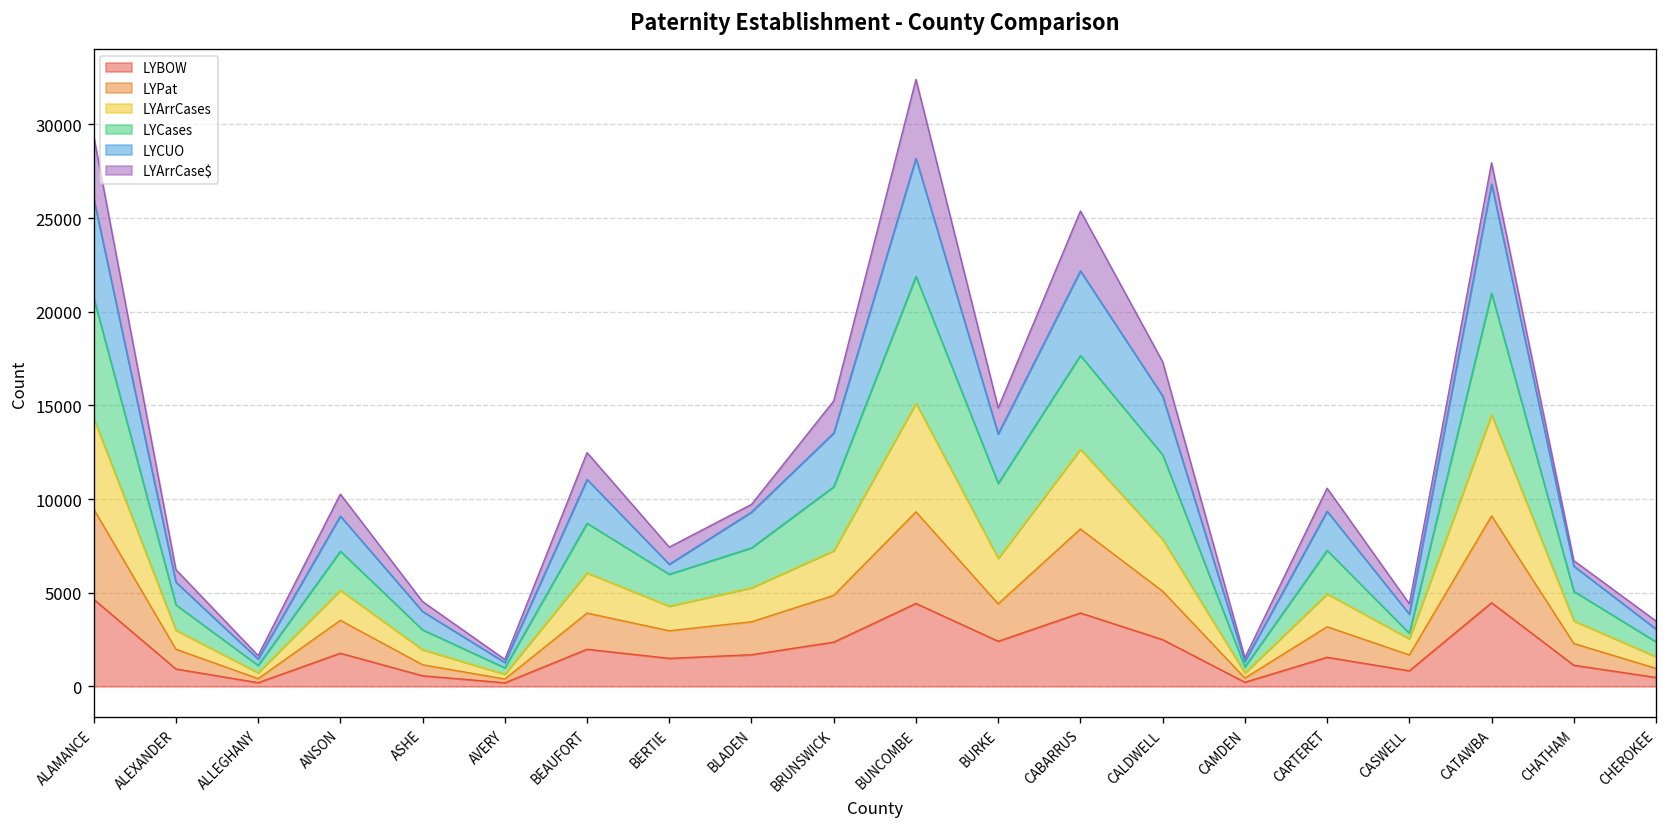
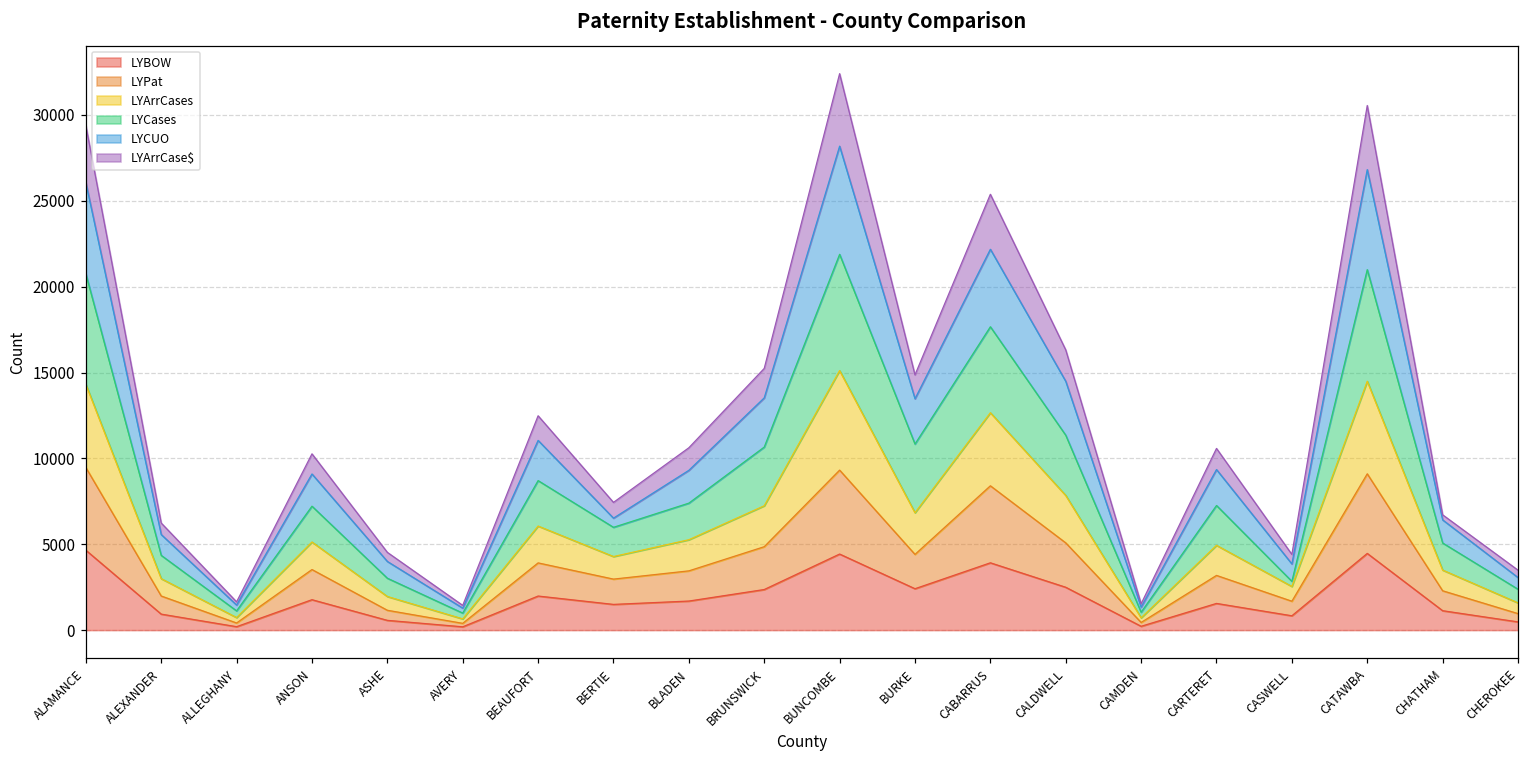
LYArrCase$, BLADEN: 400 -> 1300
LYCases, CALDWELL: 4500 -> 3500
LYArrCase$, CATAWBA: 1100 -> 3700
